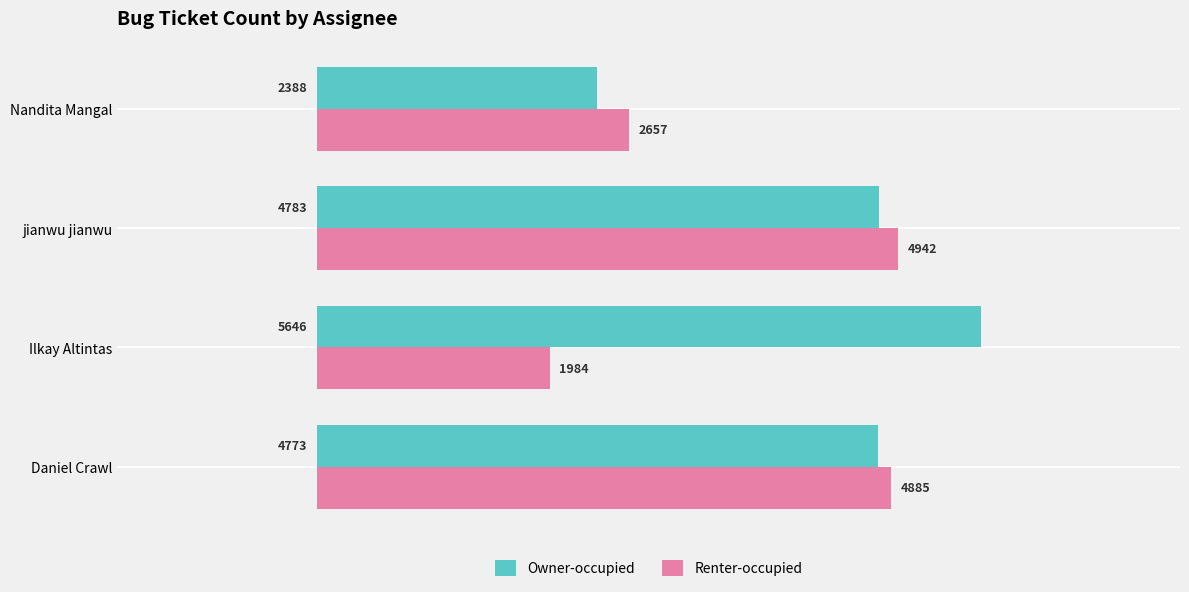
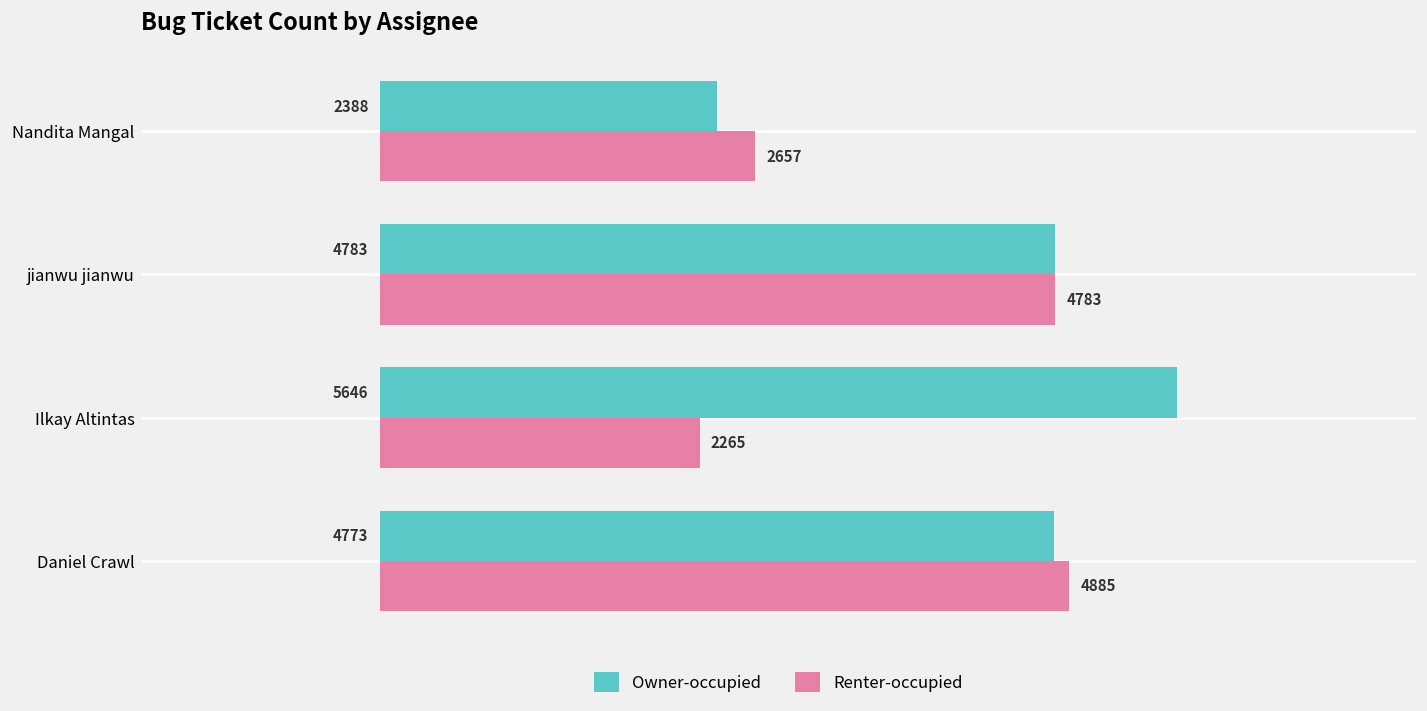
Renter-occupied, jianwu jianwu: 4942 -> 4783
Renter-occupied, Ilkay Altintas: 1984 -> 2265
